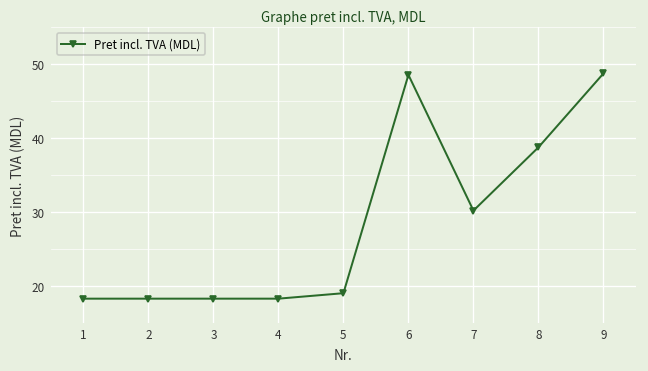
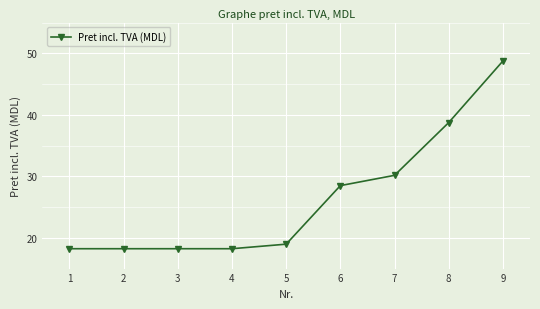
6: 49 -> 28
